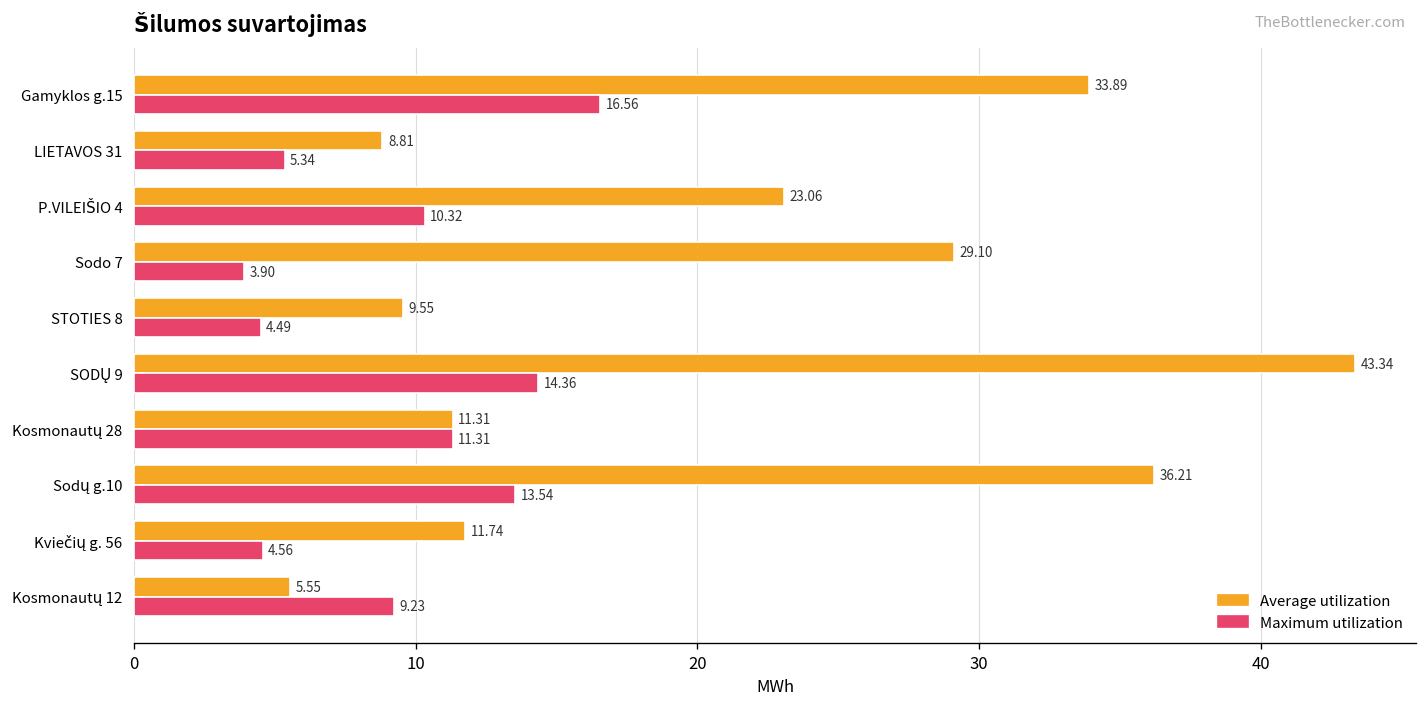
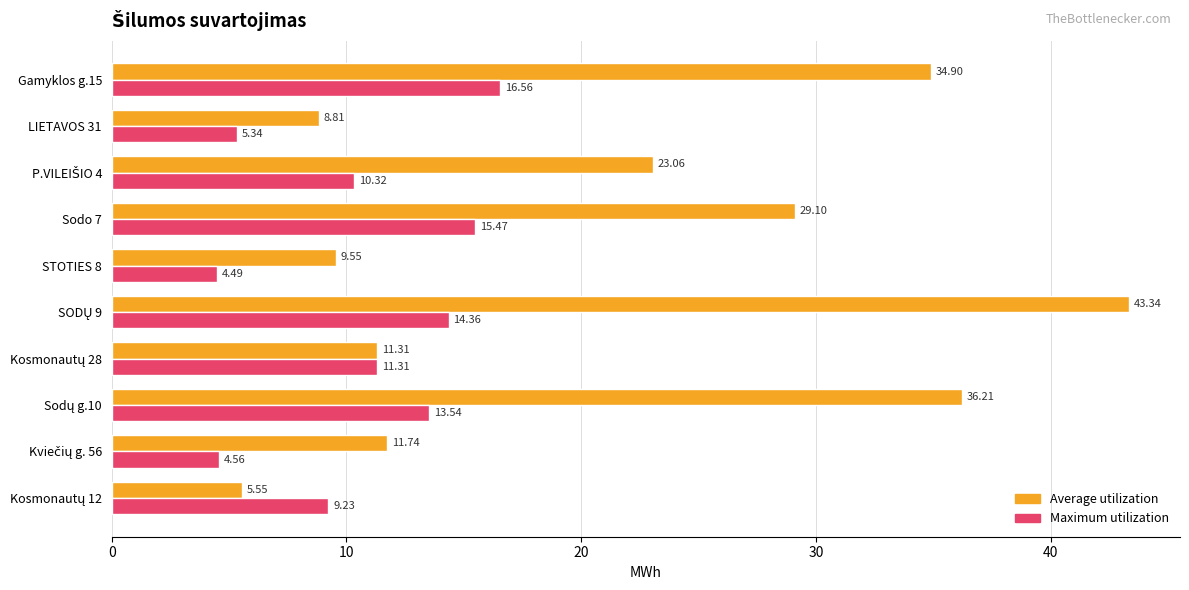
Average utilization, Gamyklos g.15: 33.89 -> 34.90
Maximum utilization, Sodo 7: 3.90 -> 15.47
